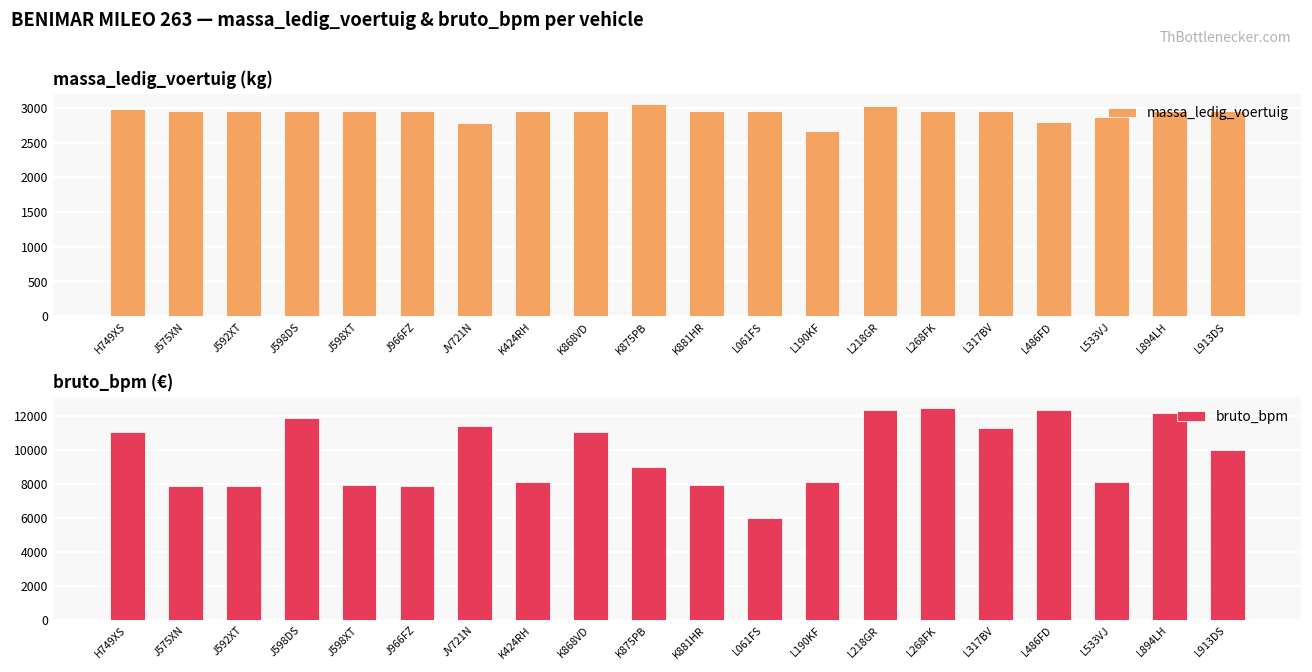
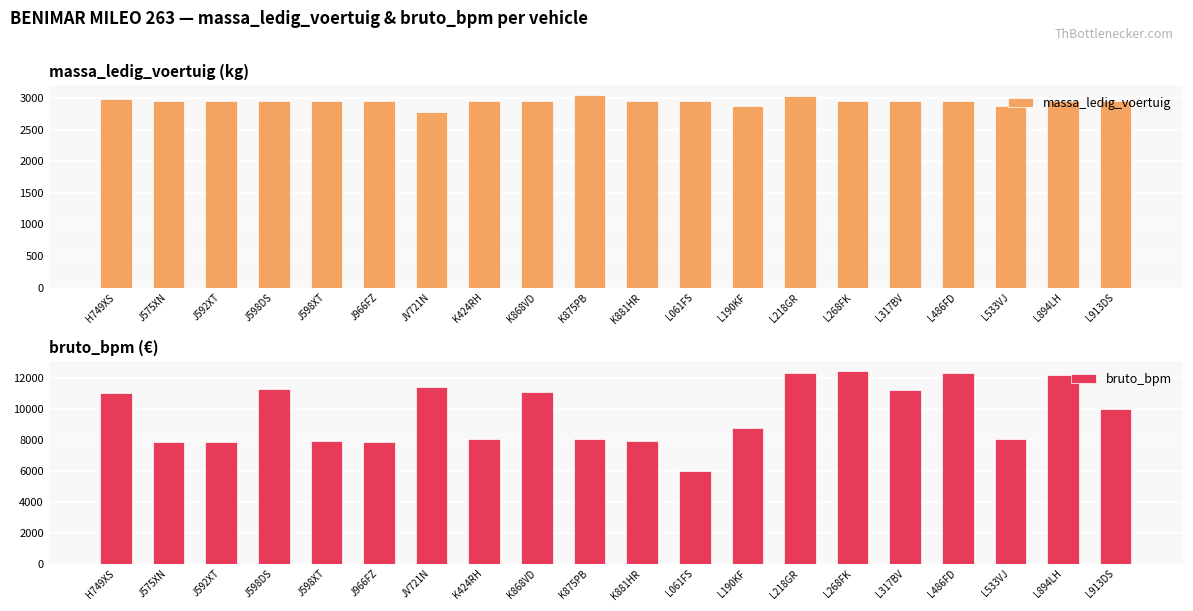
massa_ledig_voertuig (kg), L190KF: 2700 -> 2900
massa_ledig_voertuig (kg), L486FD: 2800 -> 3000
bruto_bpm (€), J598DS: 11900 -> 11300
bruto_bpm (€), K875PB: 9000 -> 8100
bruto_bpm (€), L190KF: 8100 -> 8800
